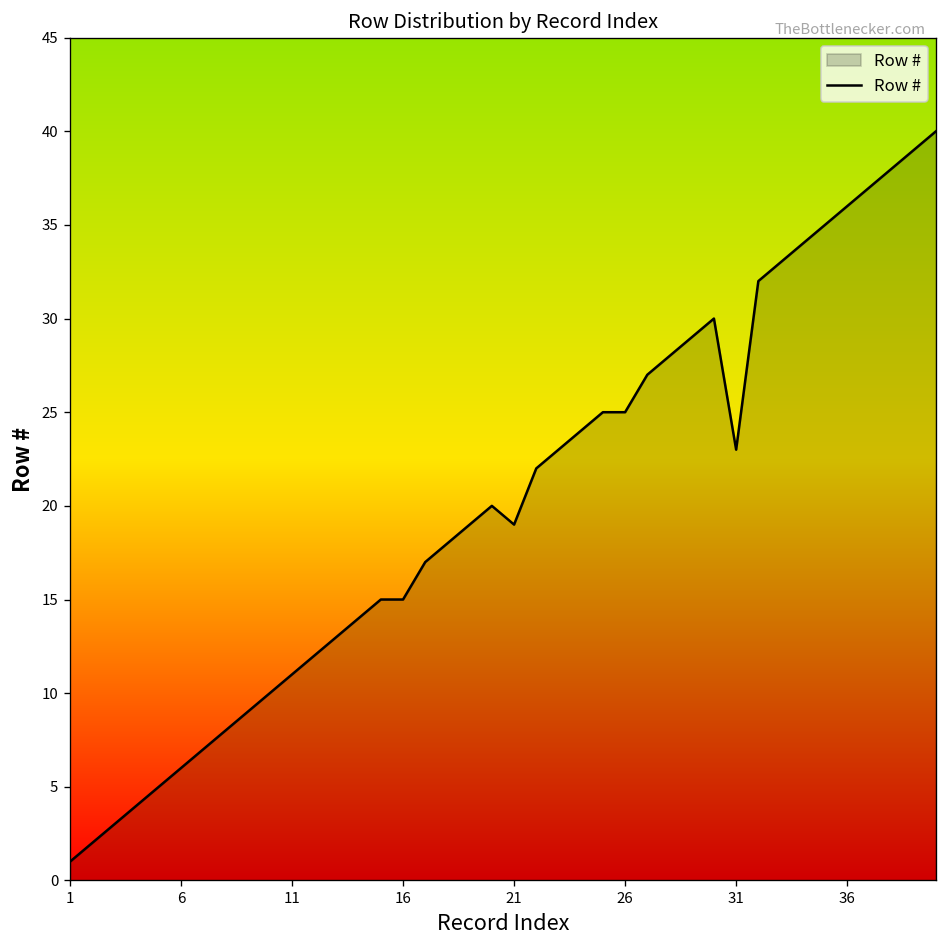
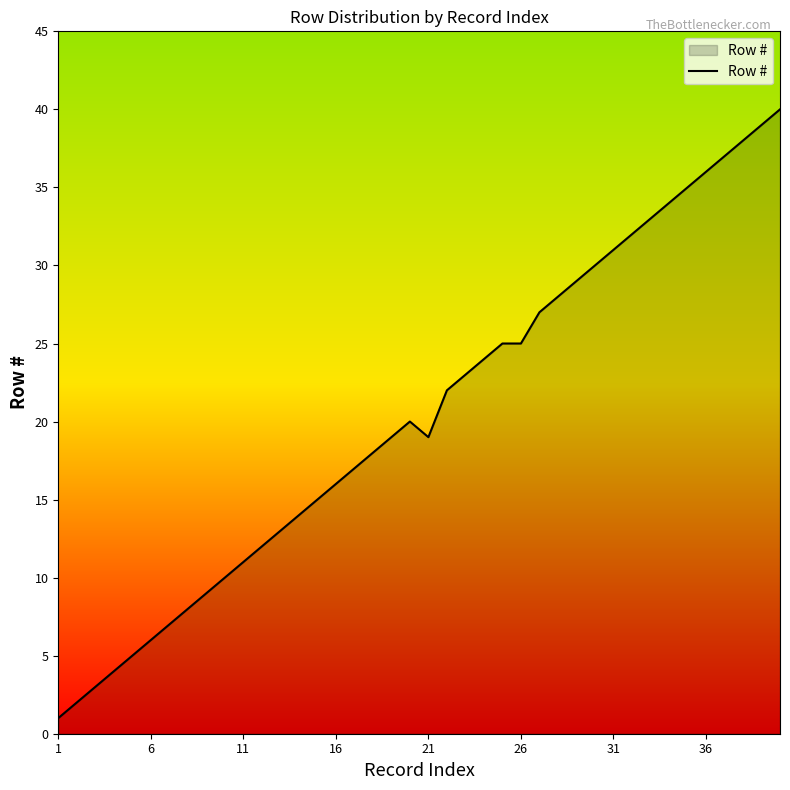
16: 15 -> 16
31: 23 -> 31
